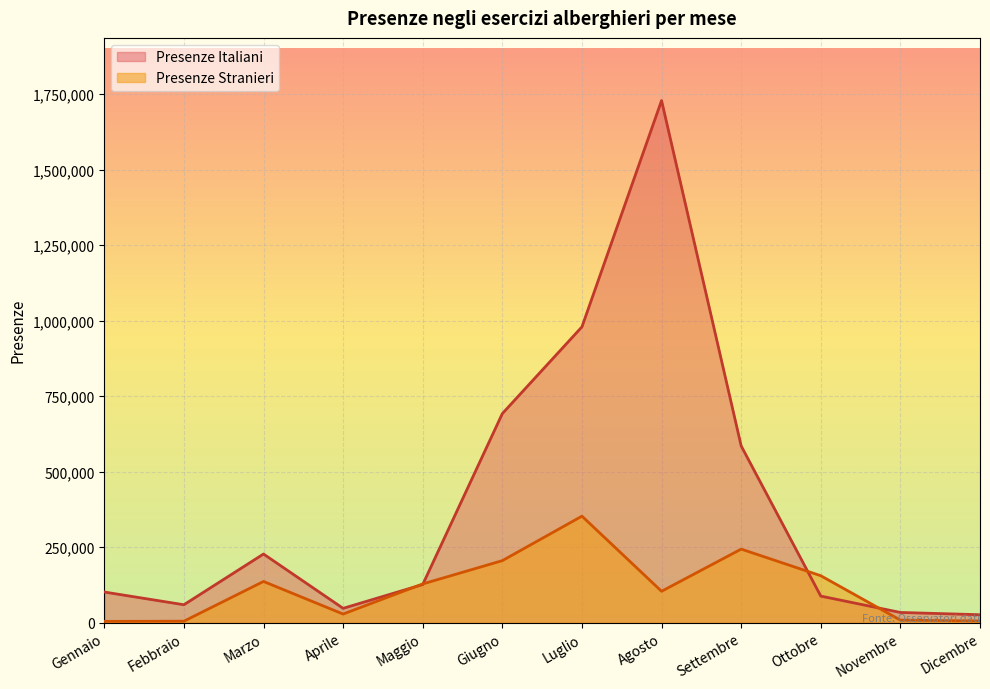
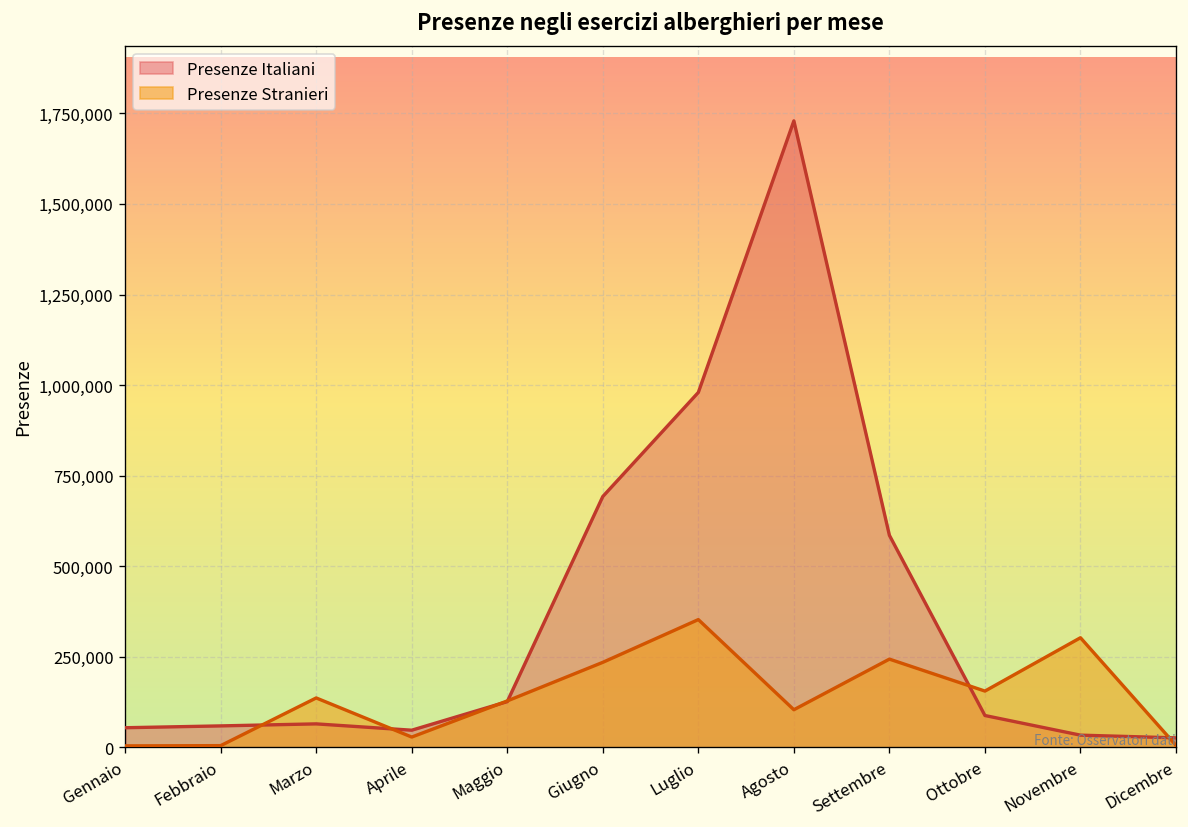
Presenze Italiani, Gennaio: 100,000 -> 50,000
Presenze Italiani, Marzo: 230,000 -> 70,000
Presenze Stranieri, Giugno: 210,000 -> 230,000
Presenze Stranieri, Novembre: 10,000 -> 300,000
